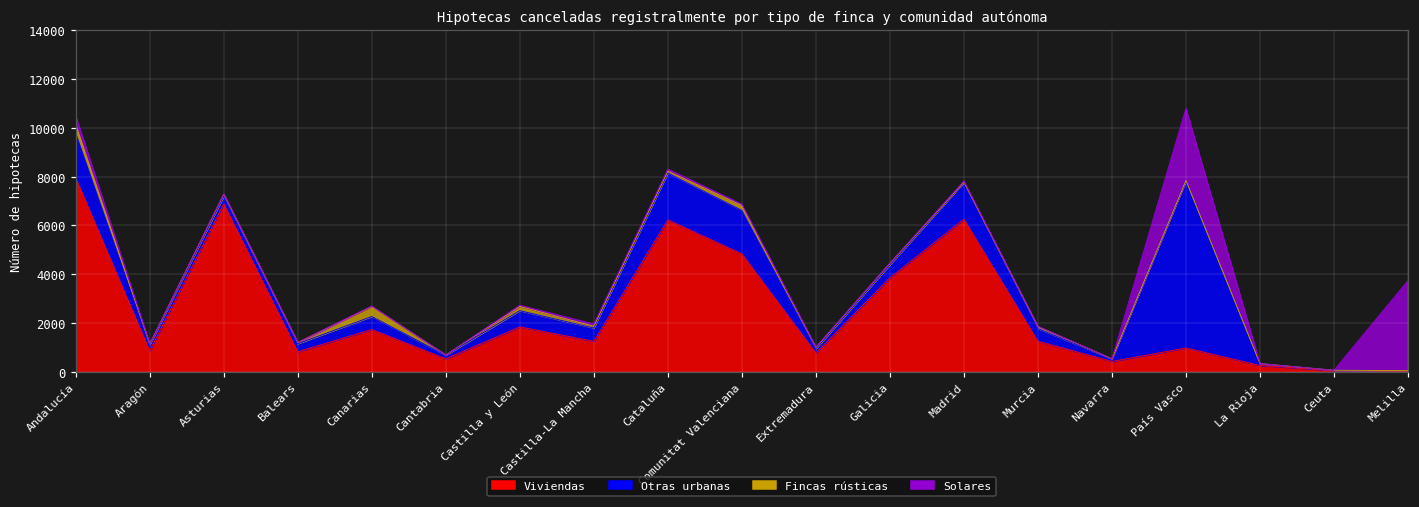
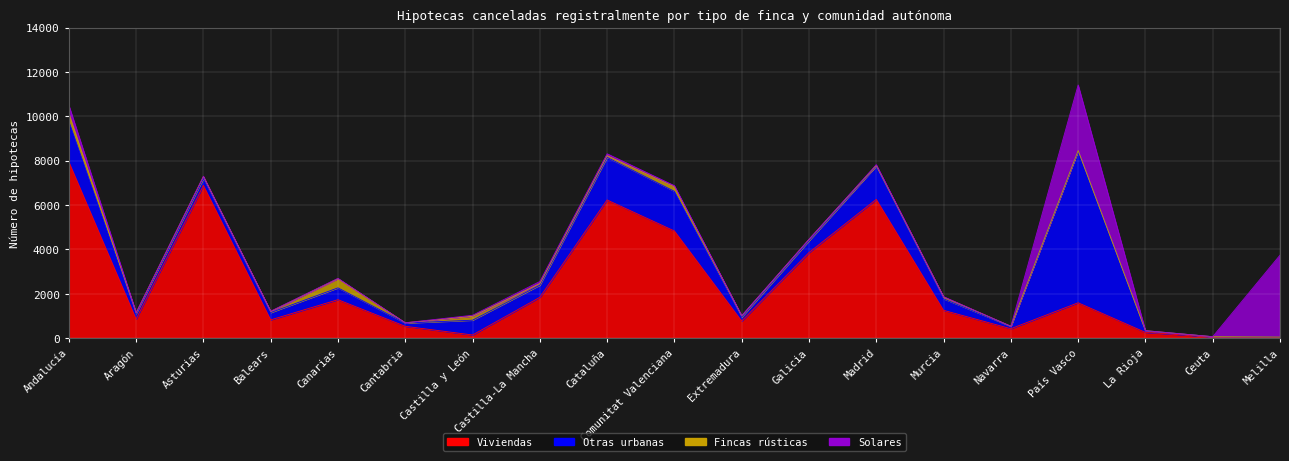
Viviendas, Castilla y León: 1800 -> 100
Viviendas, Castilla-La Mancha: 1300 -> 1800
Viviendas, País Vasco: 1000 -> 1600
